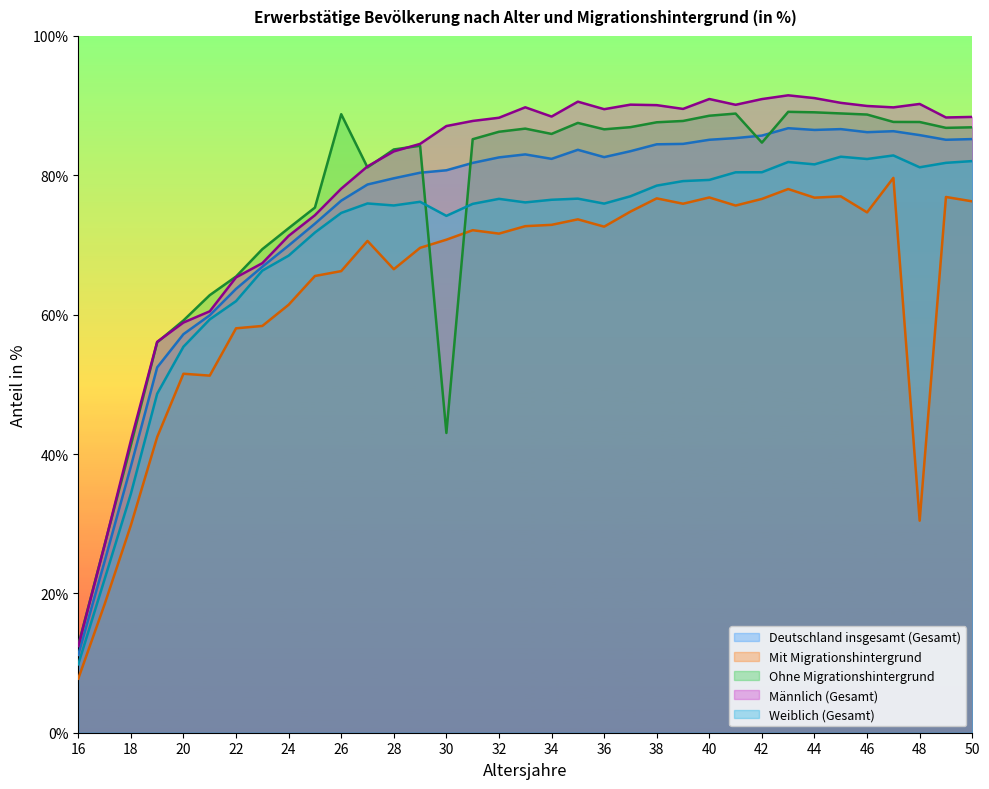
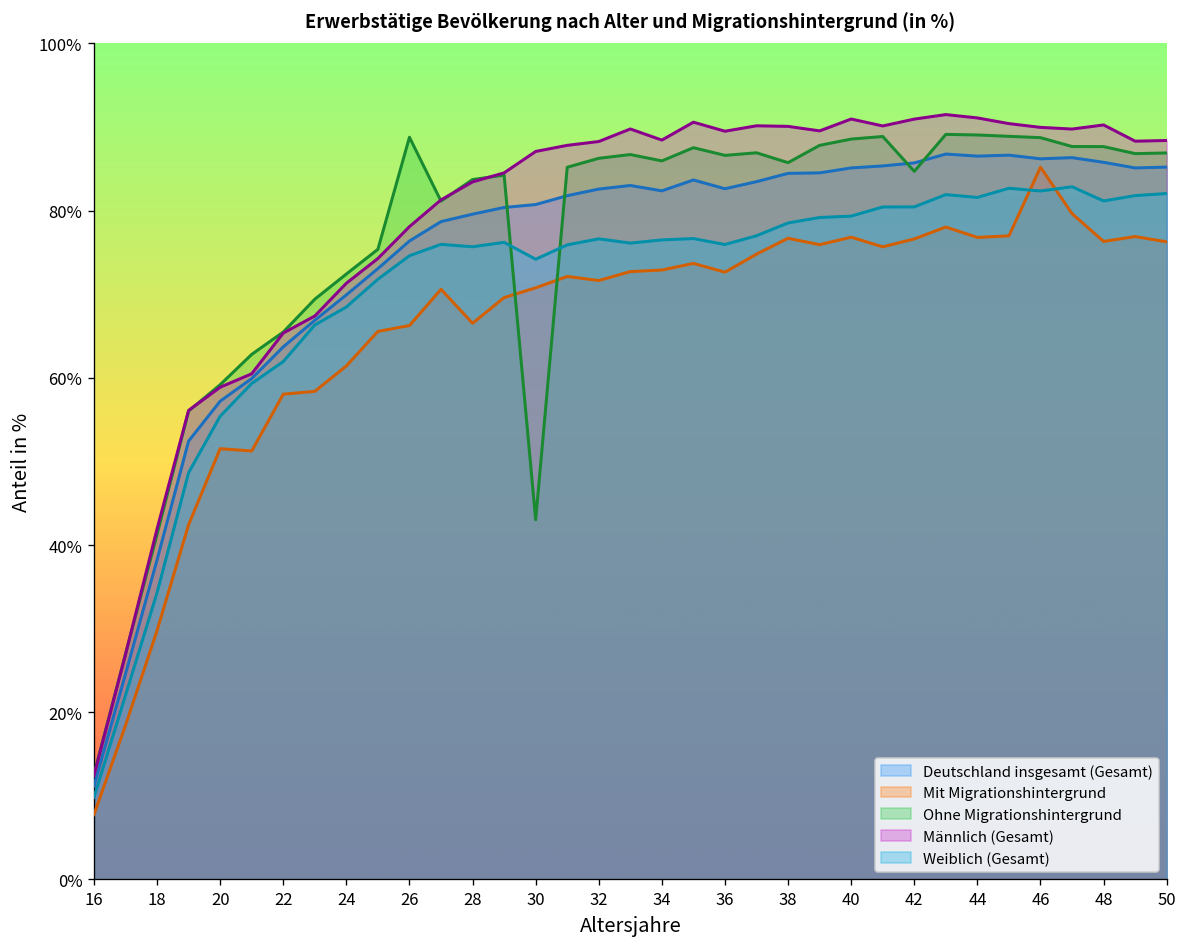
Ohne Migrationshintergrund, 38: 88% -> 86%
Mit Migrationshintergrund, 46: 75% -> 85%
Mit Migrationshintergrund, 48: 30% -> 76%
